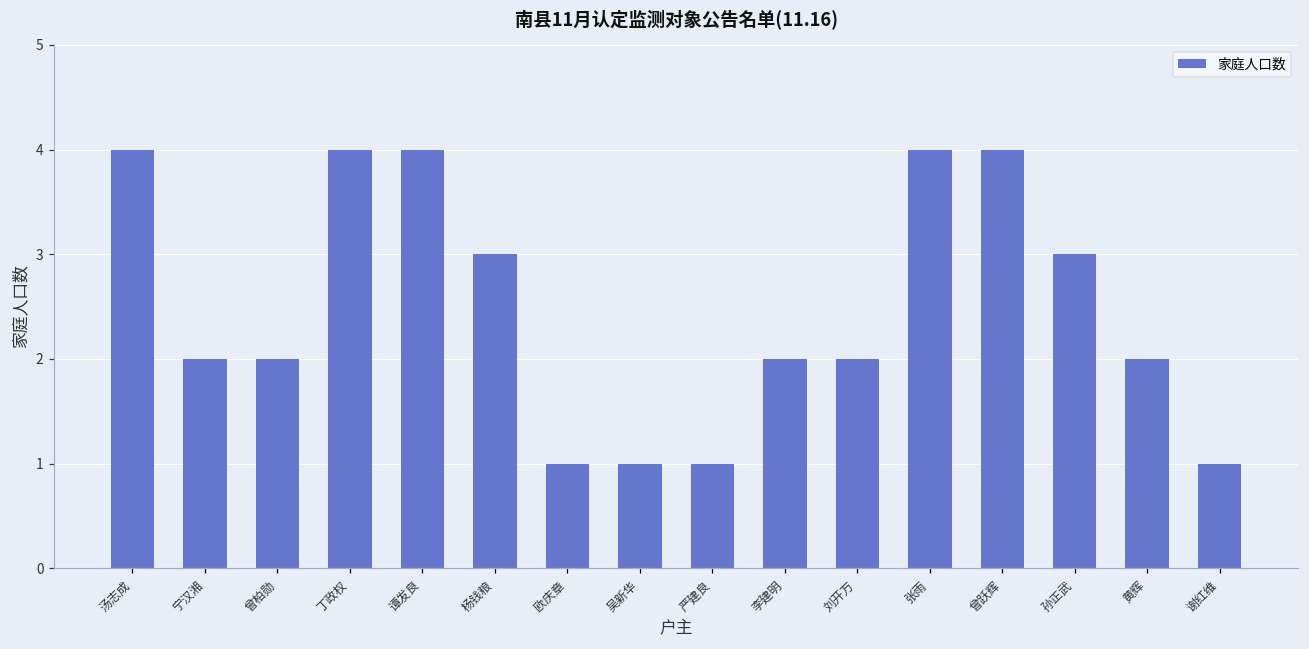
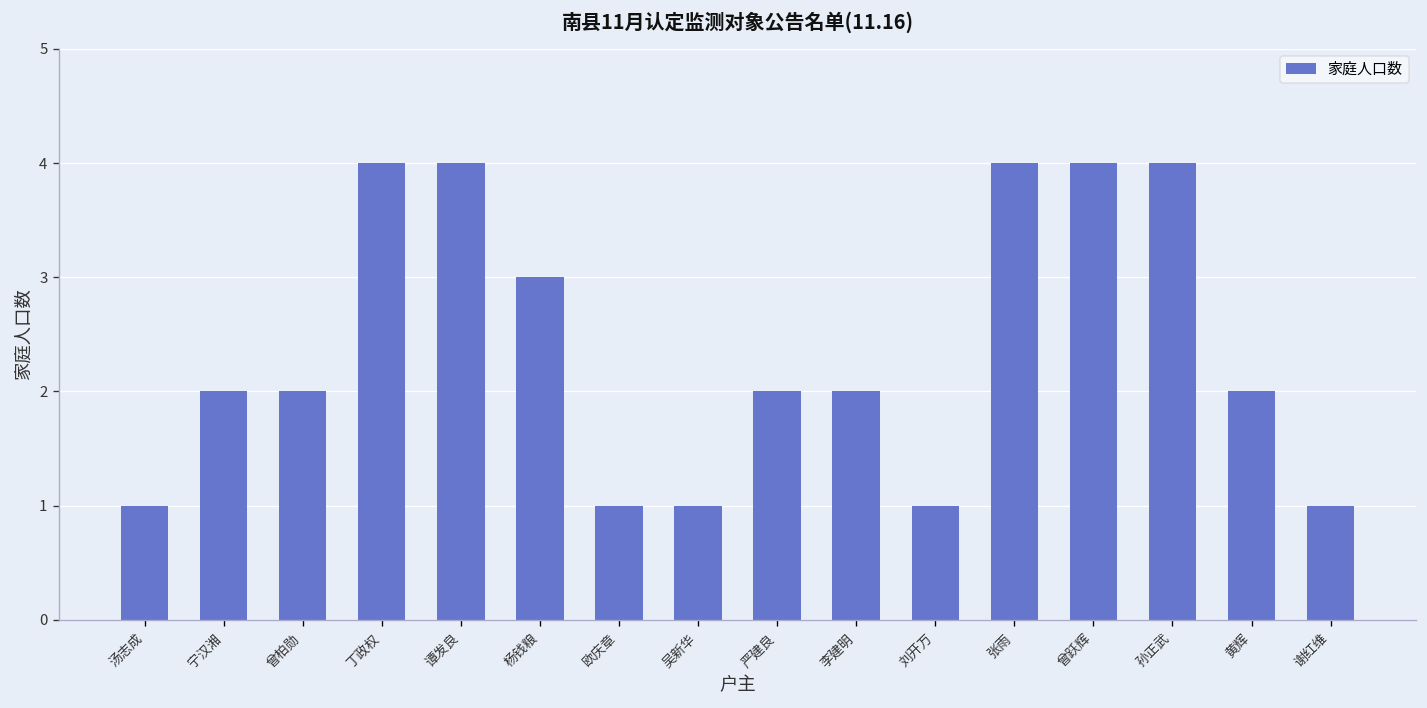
汤志成: 4 -> 1
严建良: 1 -> 2
刘开万: 2 -> 1
孙正武: 3 -> 4
